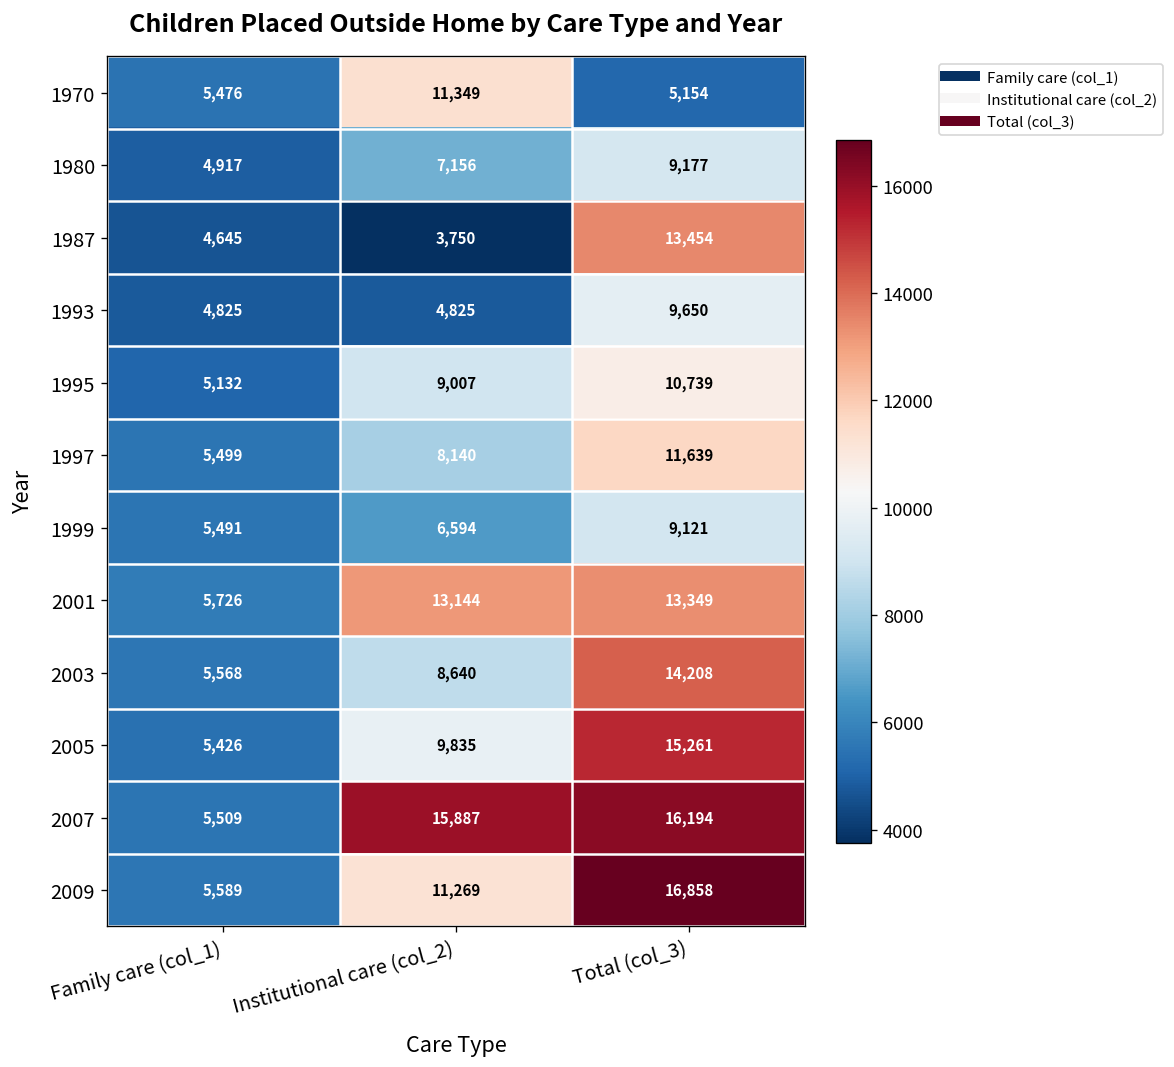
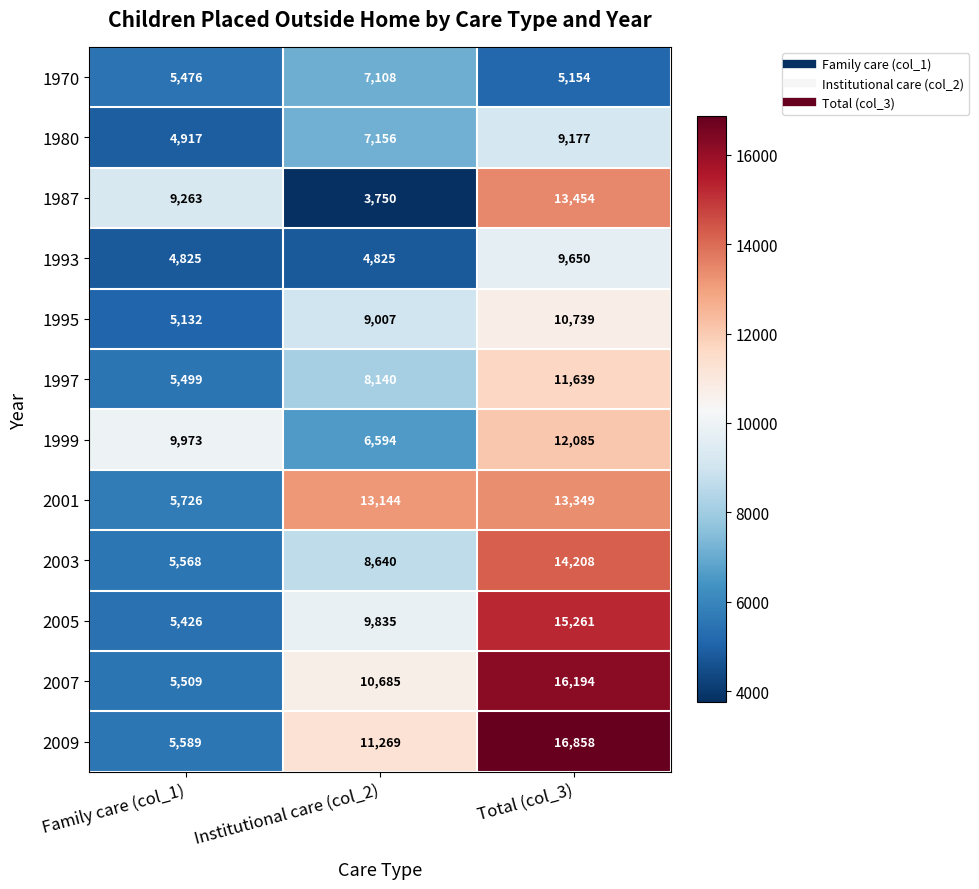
1970, Institutional care (col_2): 11,349 -> 7,108
1987, Family care (col_1): 4,645 -> 9,263
1999, Family care (col_1): 5,491 -> 9,973
1999, Total (col_3): 9,121 -> 12,085
2007, Institutional care (col_2): 15,887 -> 10,685
